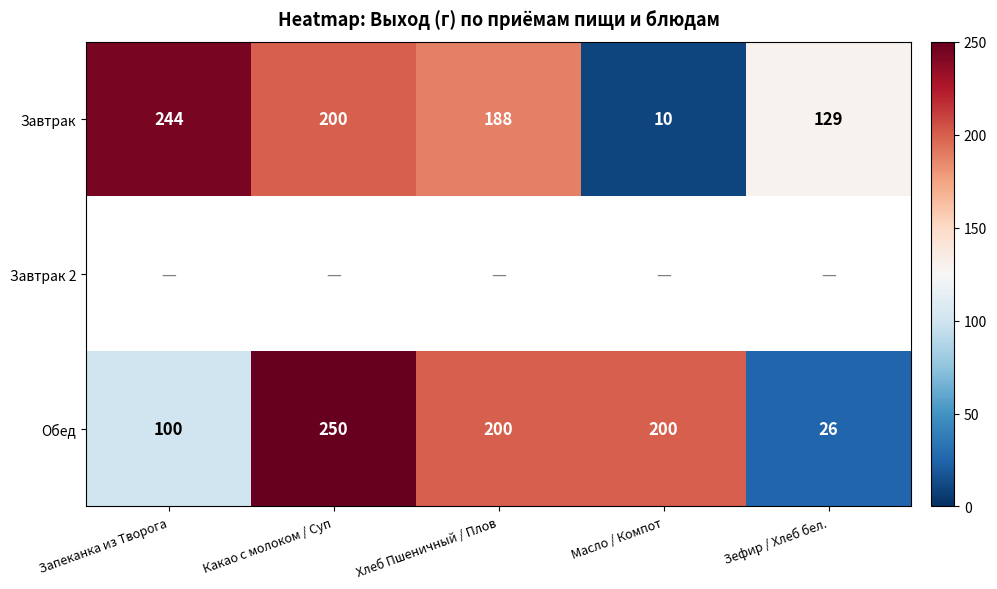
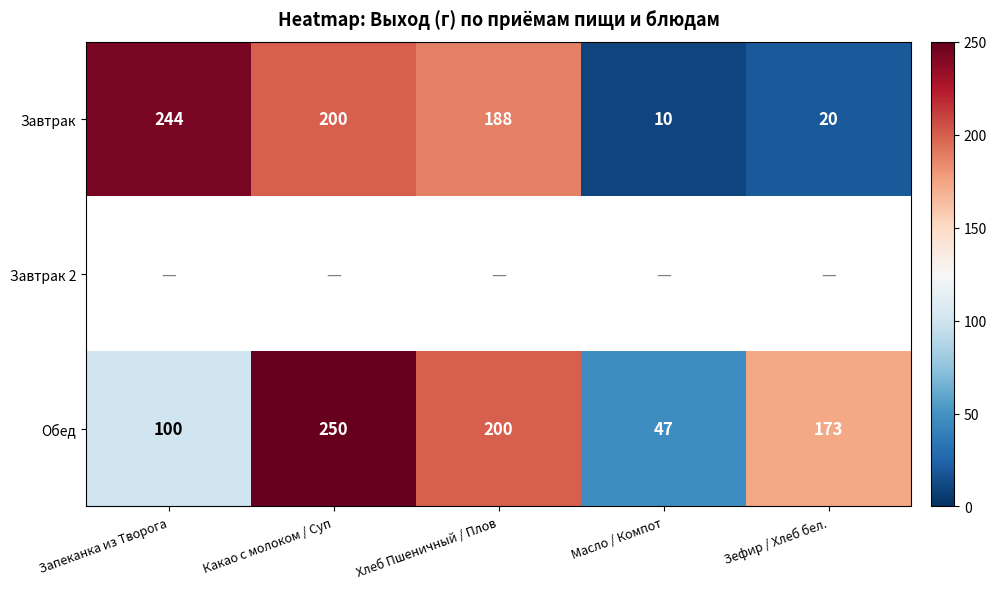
Завтрак, Зефир / Хлеб бел.: 129 -> 20
Обед, Масло / Компот: 200 -> 47
Обед, Зефир / Хлеб бел.: 26 -> 173
